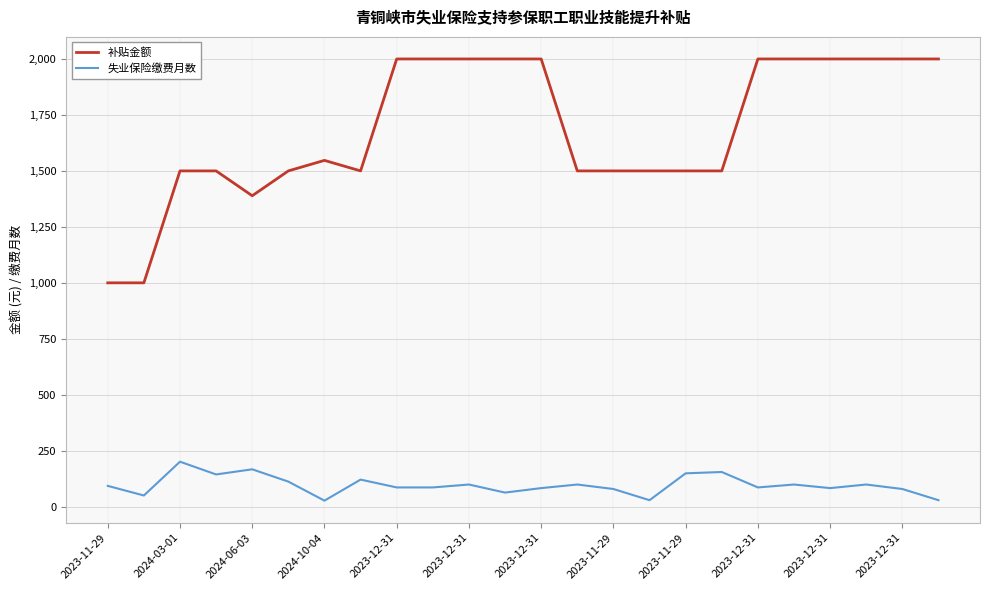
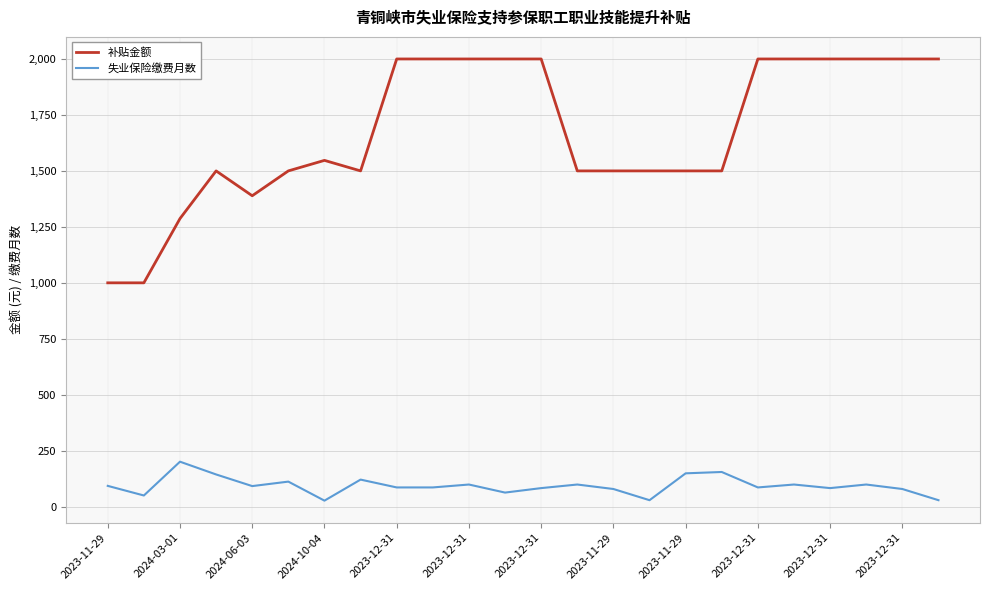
补贴金额, 2024-03-01: 1,500 -> 1,290
失业保险缴费月数, 2024-06-03: 170 -> 90
